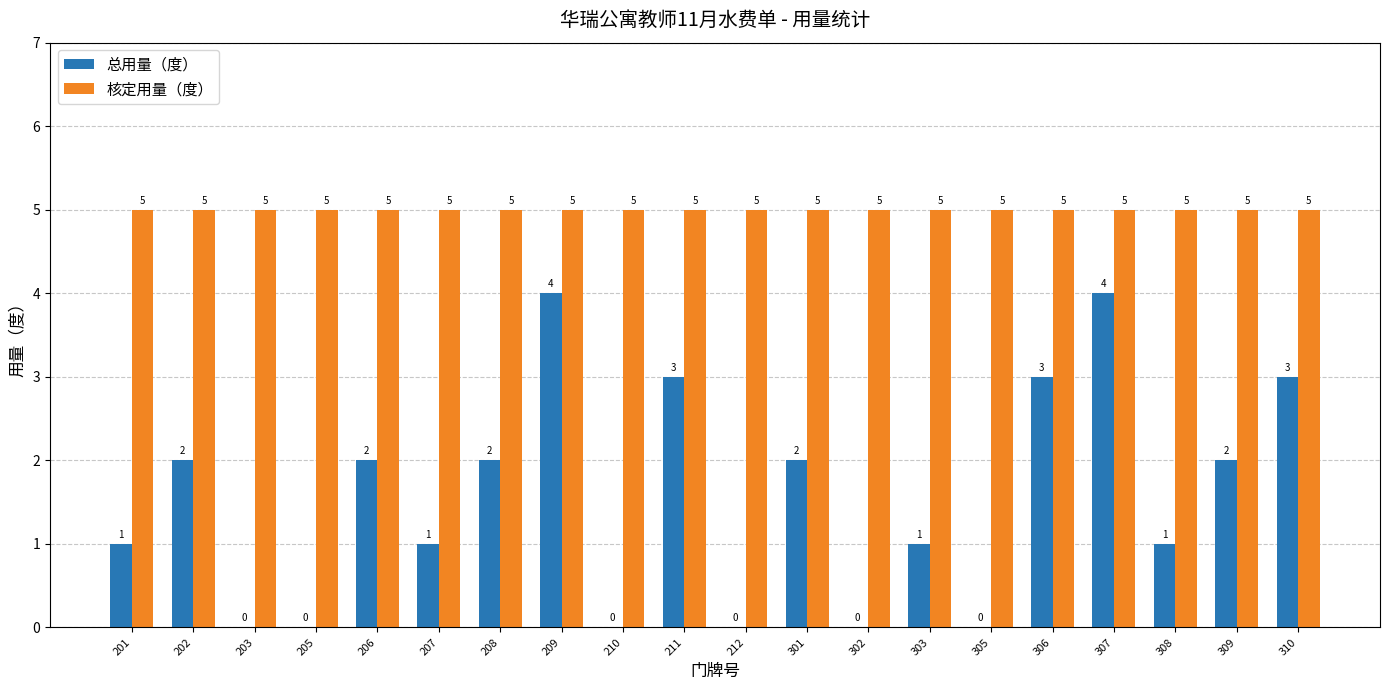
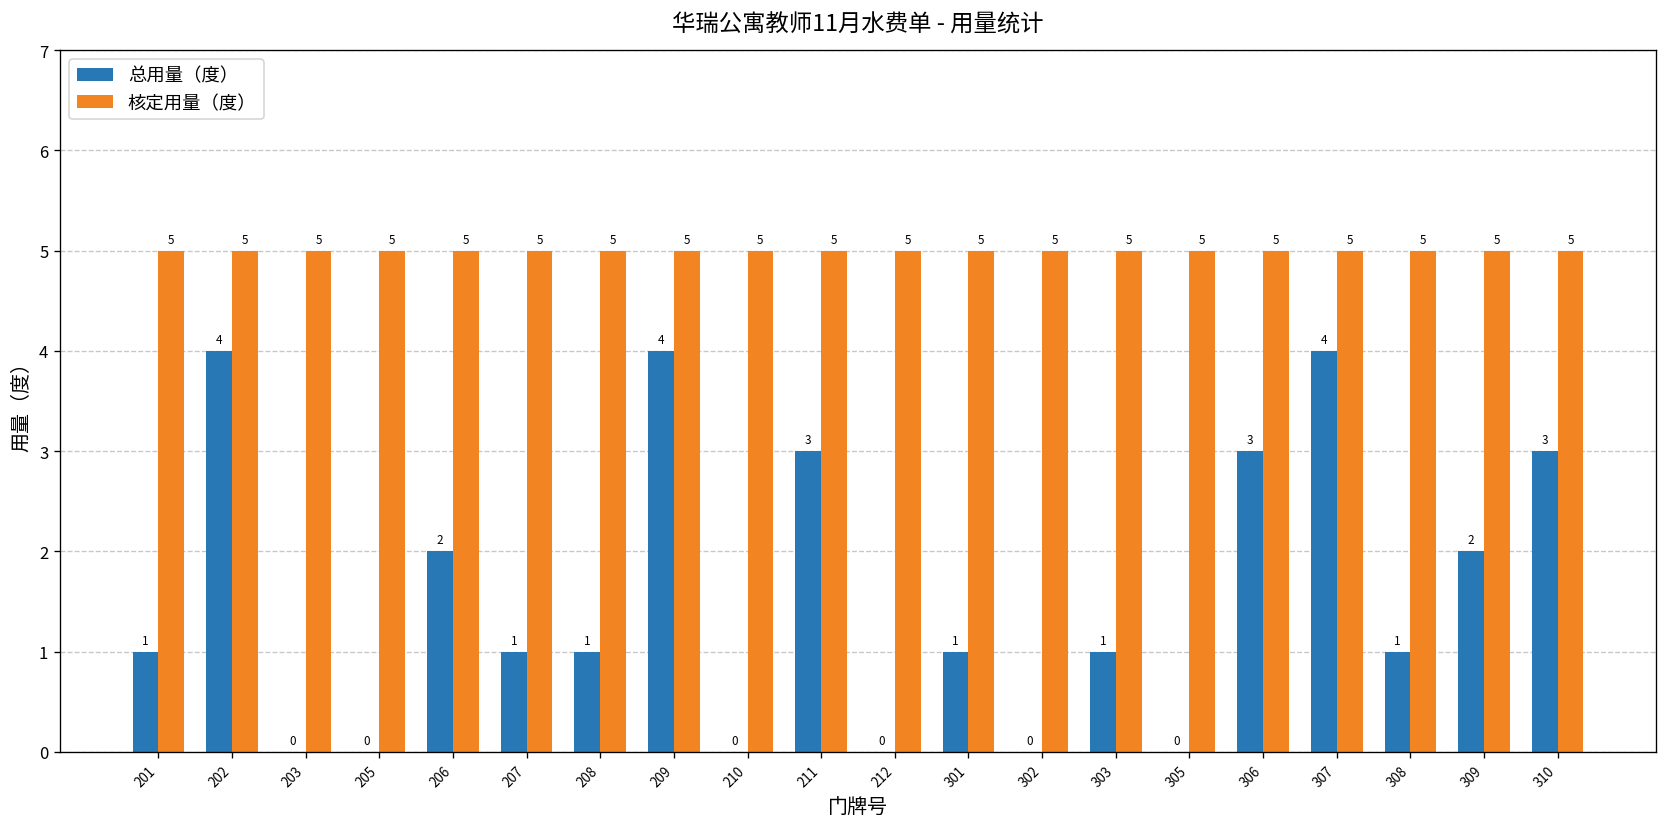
总用量（度）, 202: 2 -> 4
总用量（度）, 208: 2 -> 1
总用量（度）, 301: 2 -> 1
